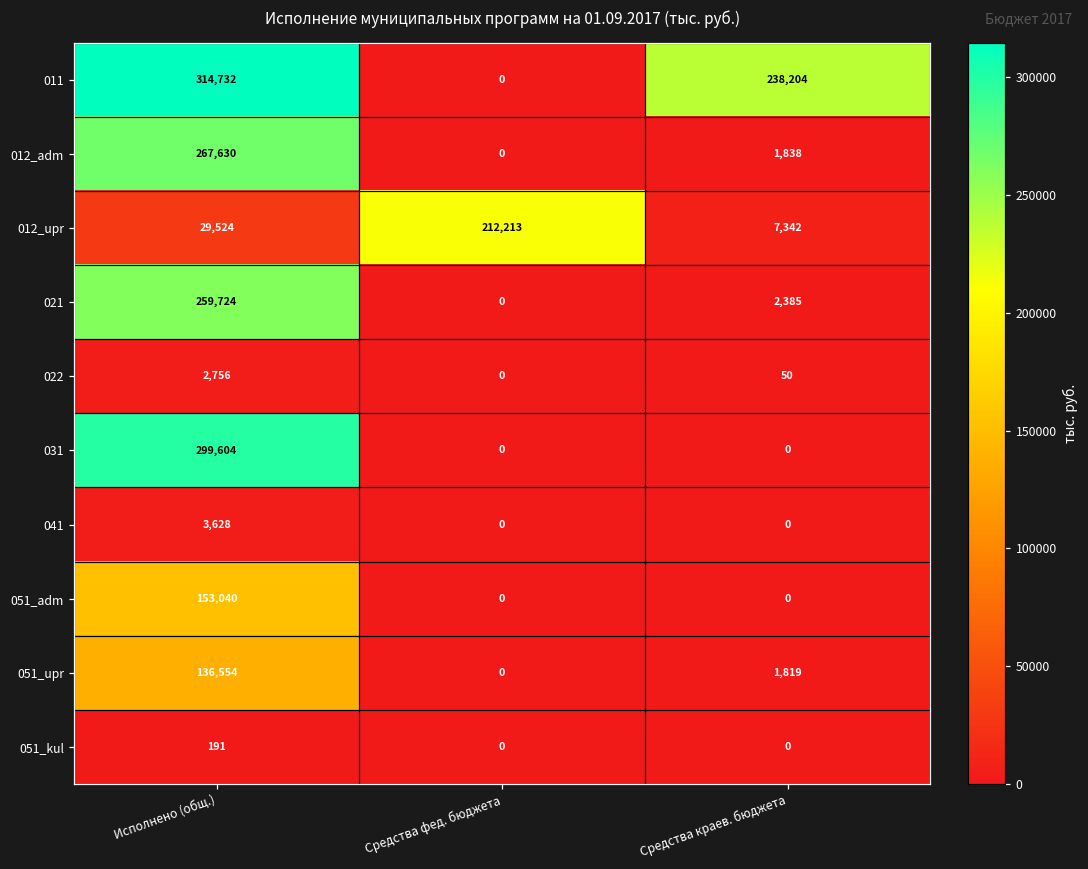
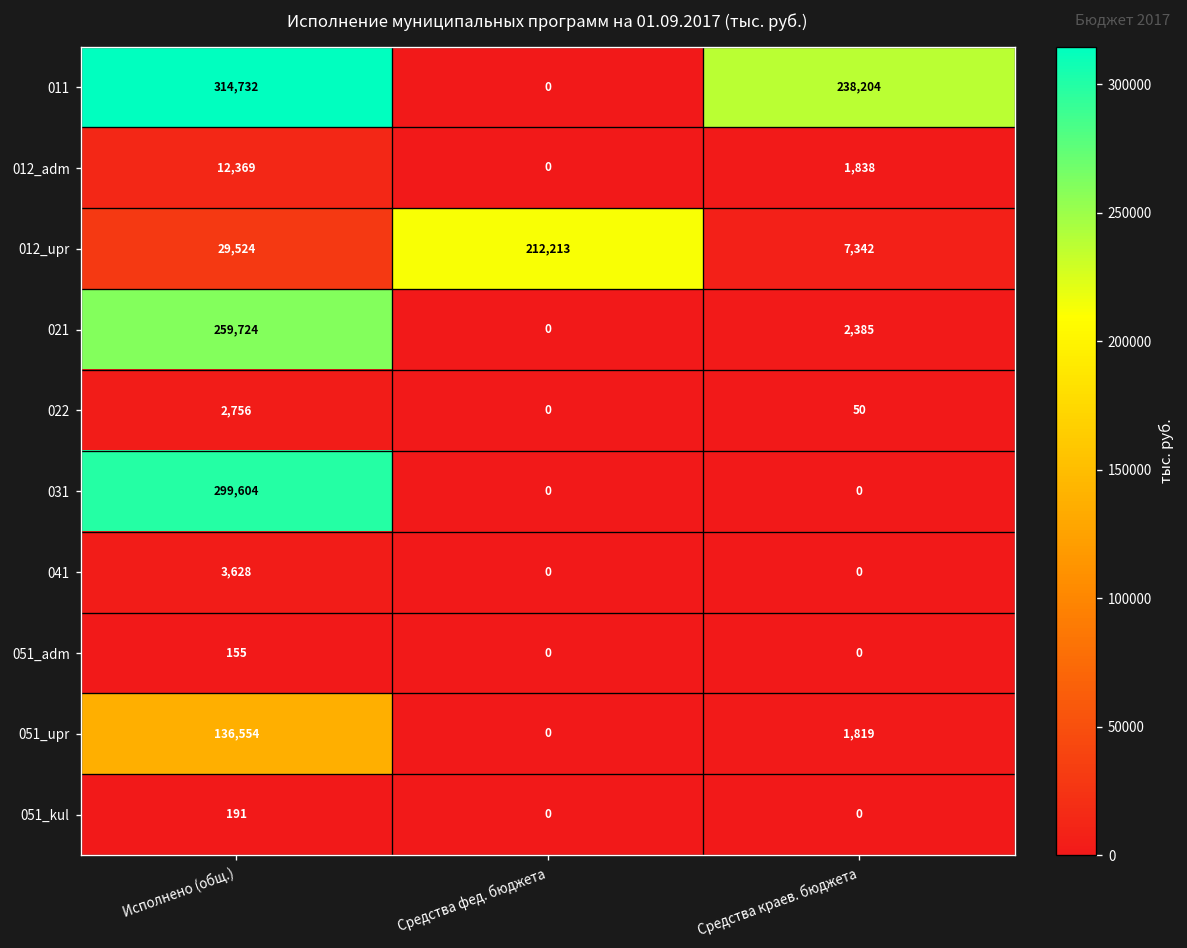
012_adm, Исполнено (общ.): 267,630 -> 12,369
051_adm, Исполнено (общ.): 153,040 -> 155
